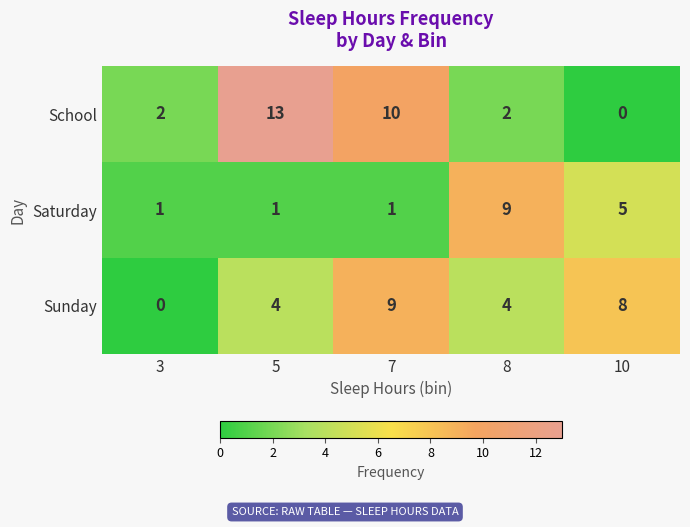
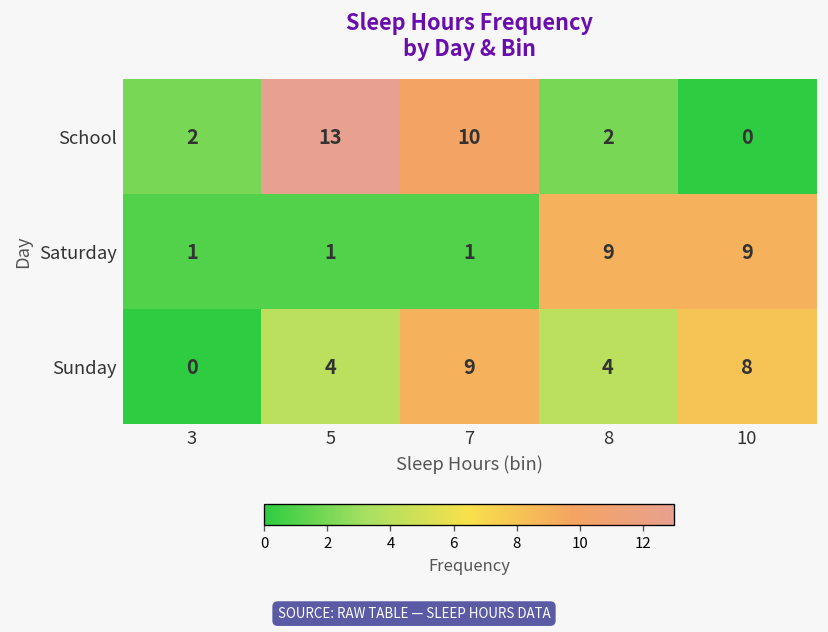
Saturday, 10: 5 -> 9
